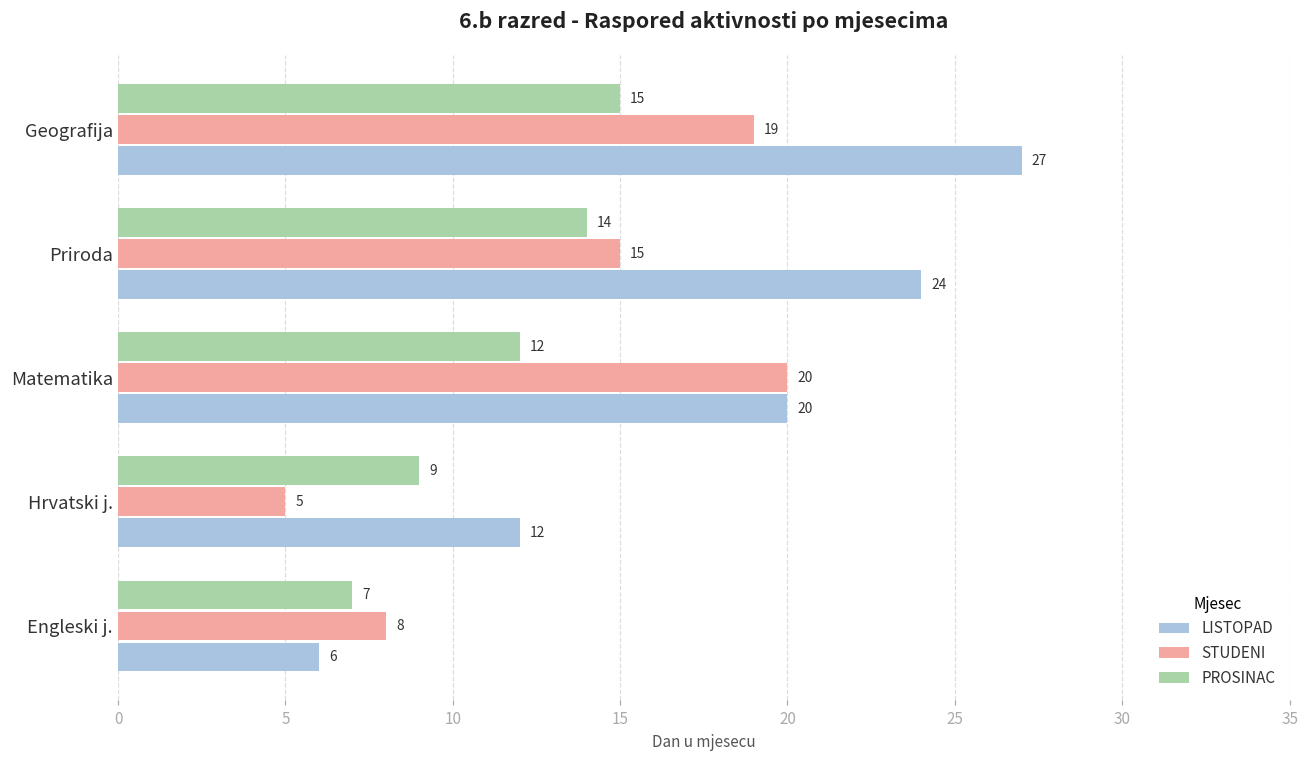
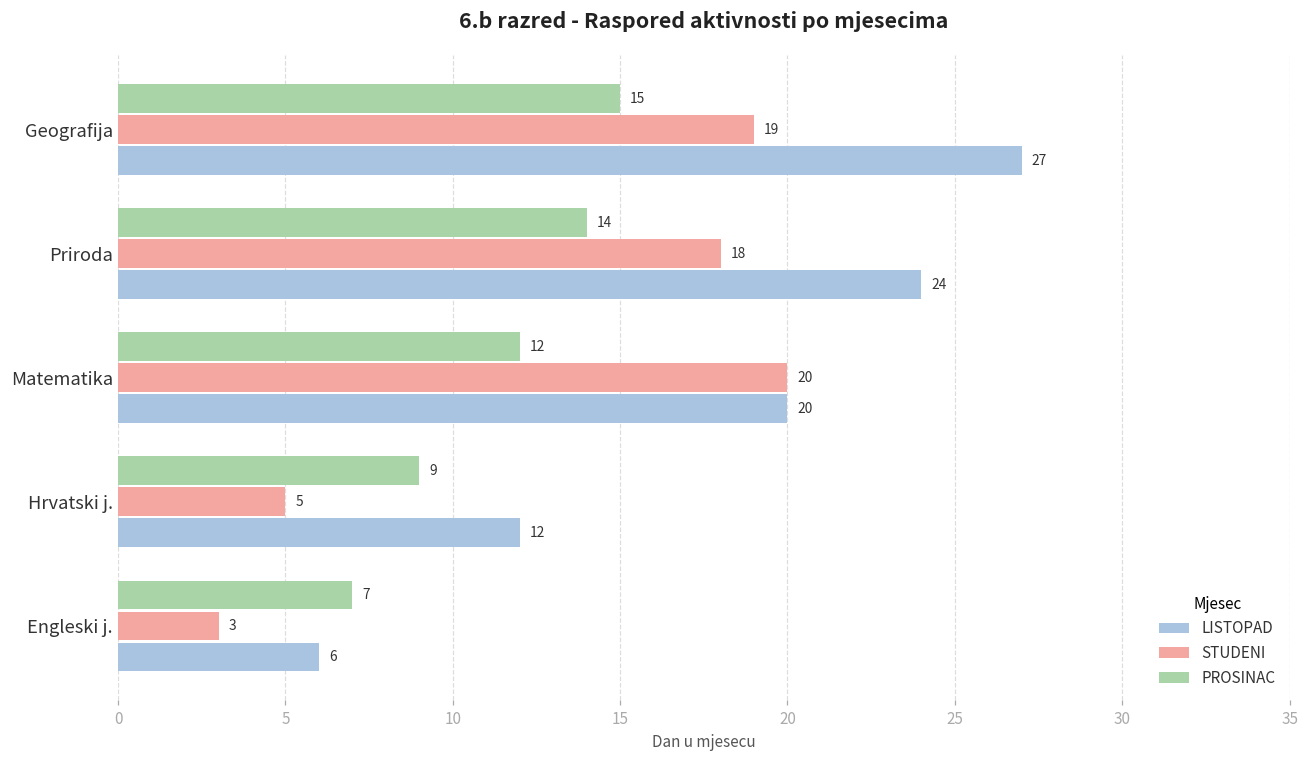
STUDENI, Priroda: 15 -> 18
STUDENI, Engleski j.: 8 -> 3
